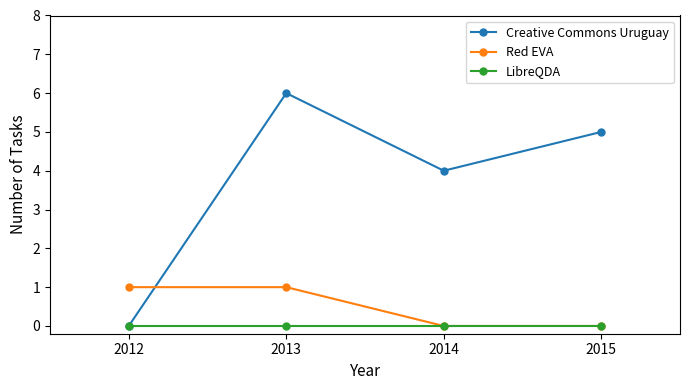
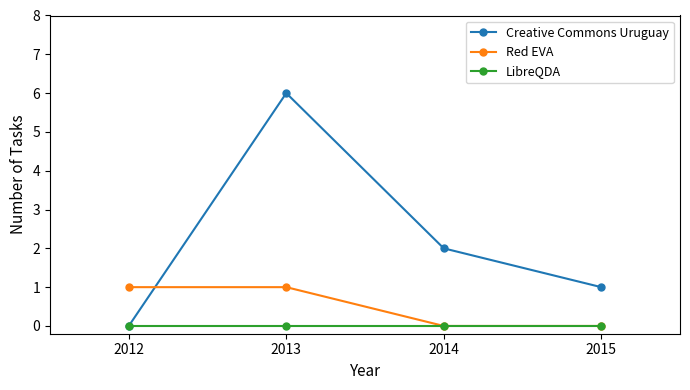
Creative Commons Uruguay, 2014: 4 -> 2
Creative Commons Uruguay, 2015: 5 -> 1
